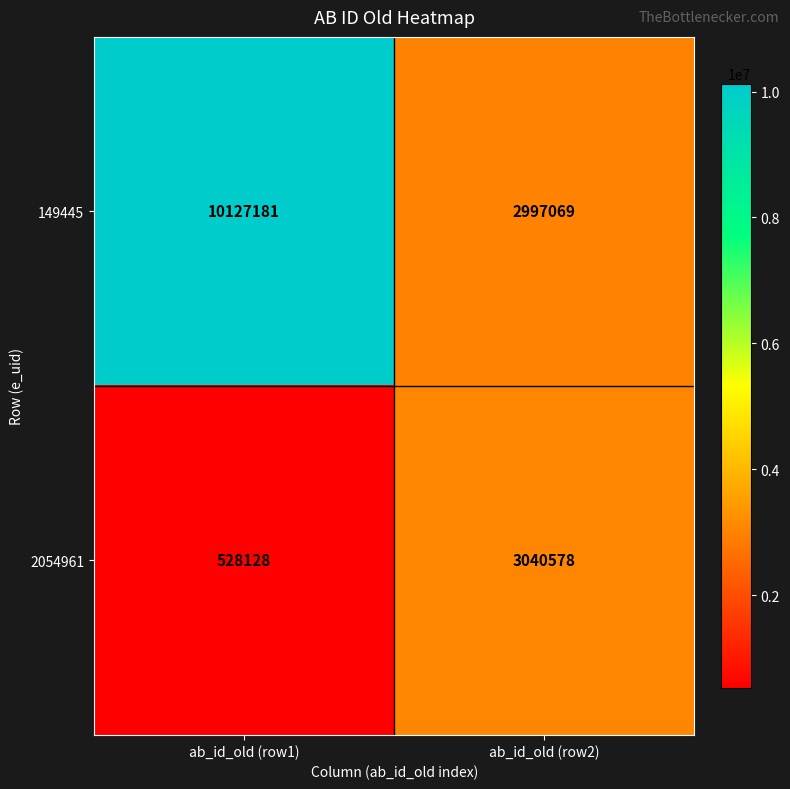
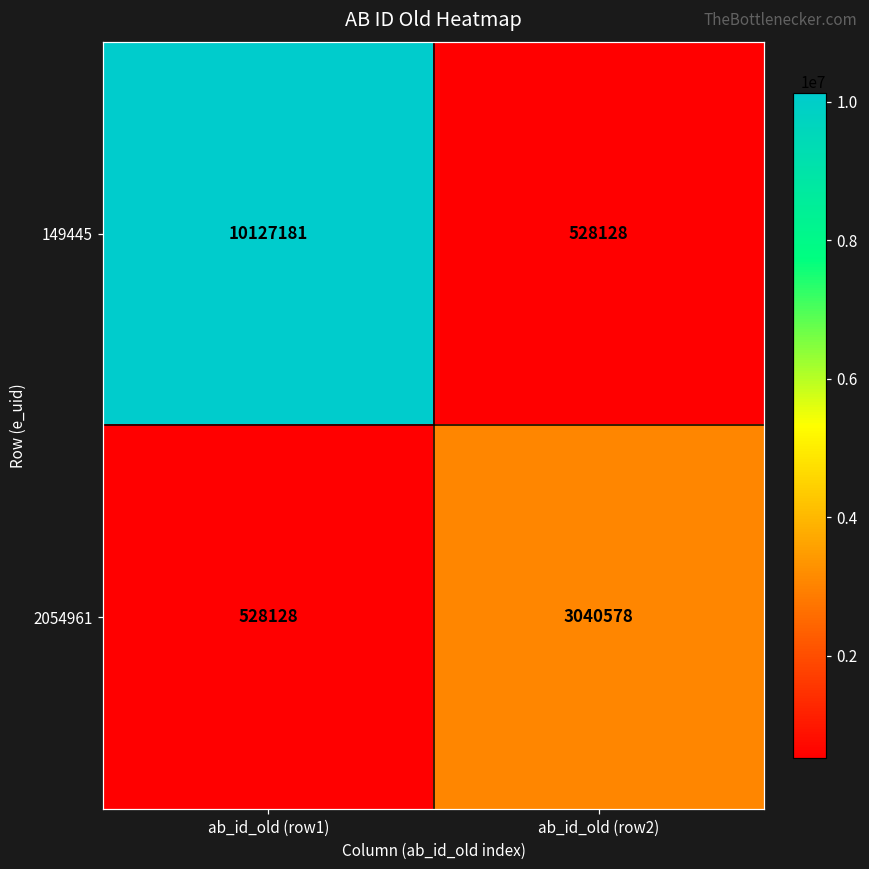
149445, ab_id_old (row2): 2997069 -> 528128
